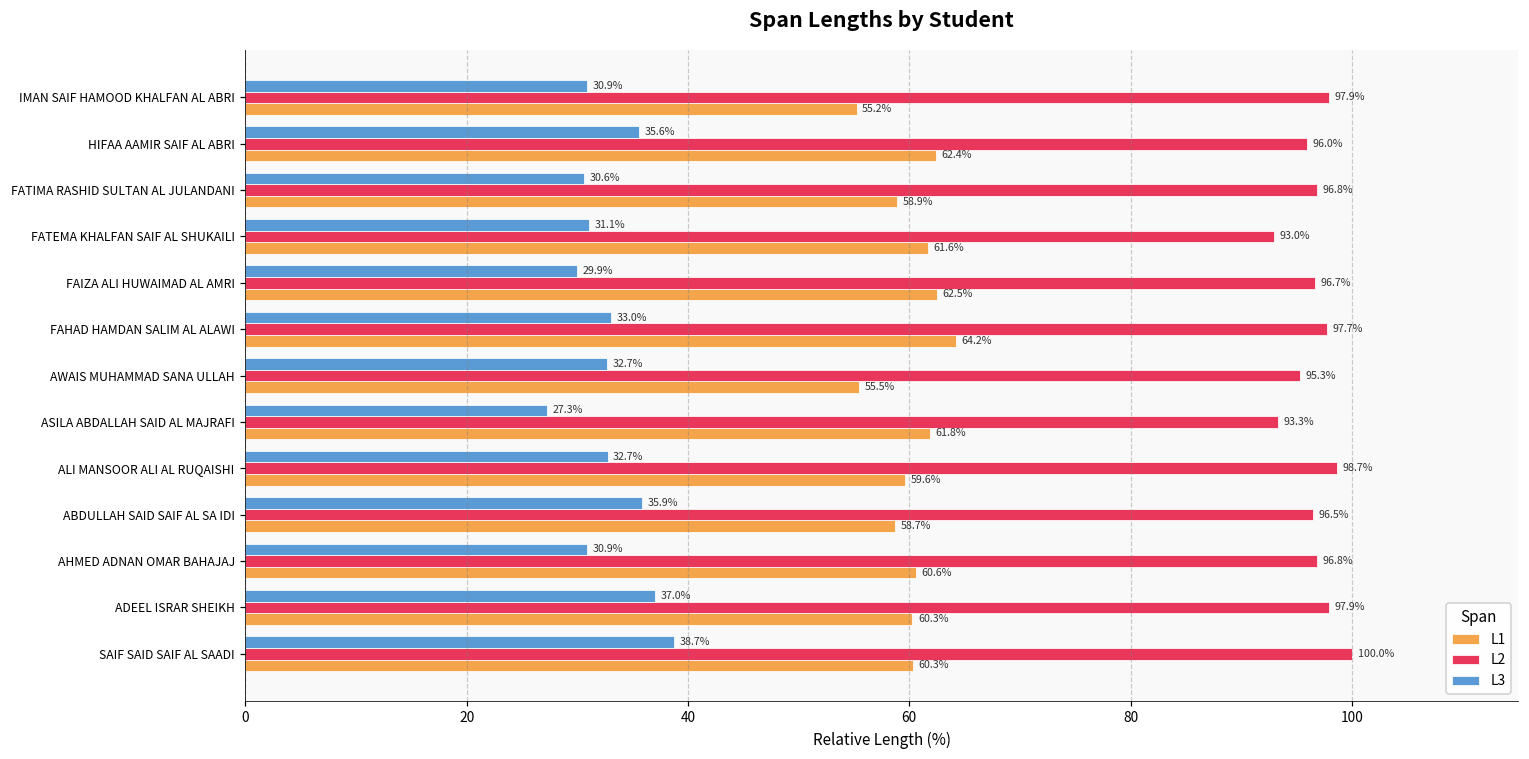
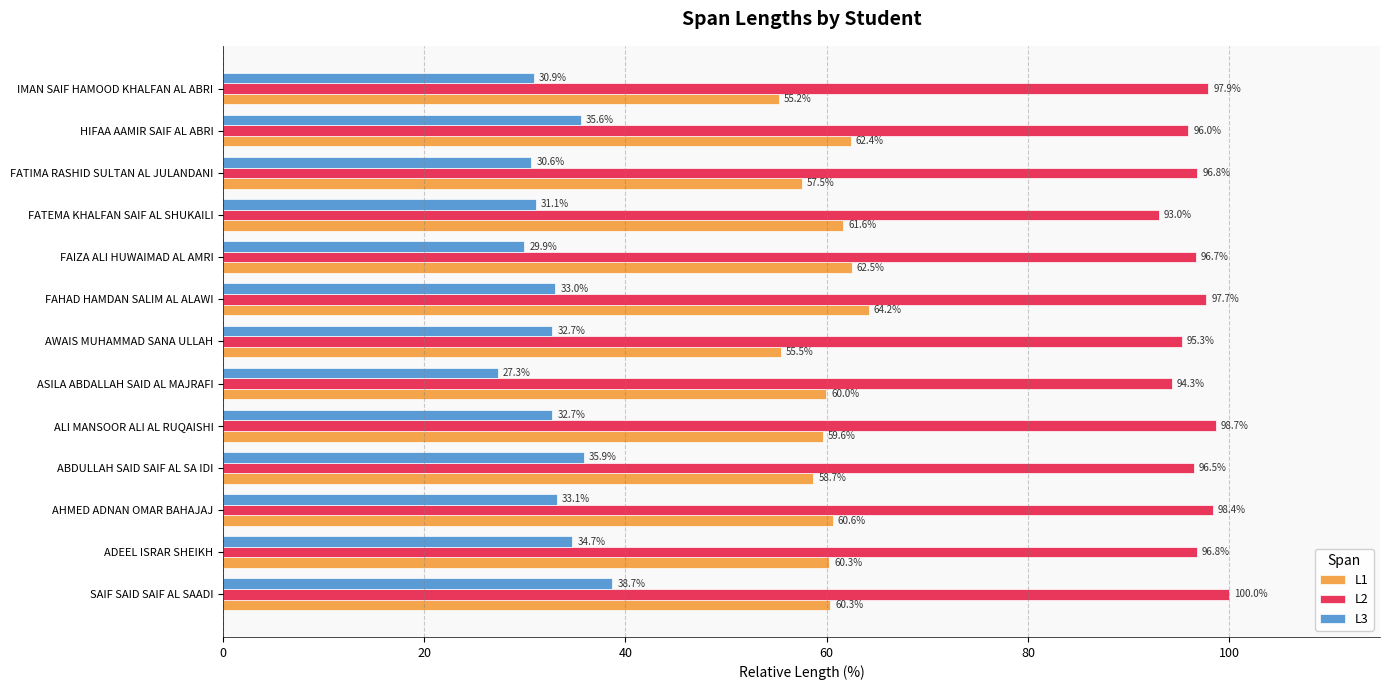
L1, FATIMA RASHID SULTAN AL JULANDANI: 58.9% -> 57.5%
L2, ASILA ABDALLAH SAID AL MAJRAFI: 93.3% -> 94.3%
L1, ASILA ABDALLAH SAID AL MAJRAFI: 61.8% -> 60.0%
L3, AHMED ADNAN OMAR BAHAJAJ: 30.9% -> 33.1%
L2, AHMED ADNAN OMAR BAHAJAJ: 96.8% -> 98.4%
L3, ADEEL ISRAR SHEIKH: 37.0% -> 34.7%
L2, ADEEL ISRAR SHEIKH: 97.9% -> 96.8%
